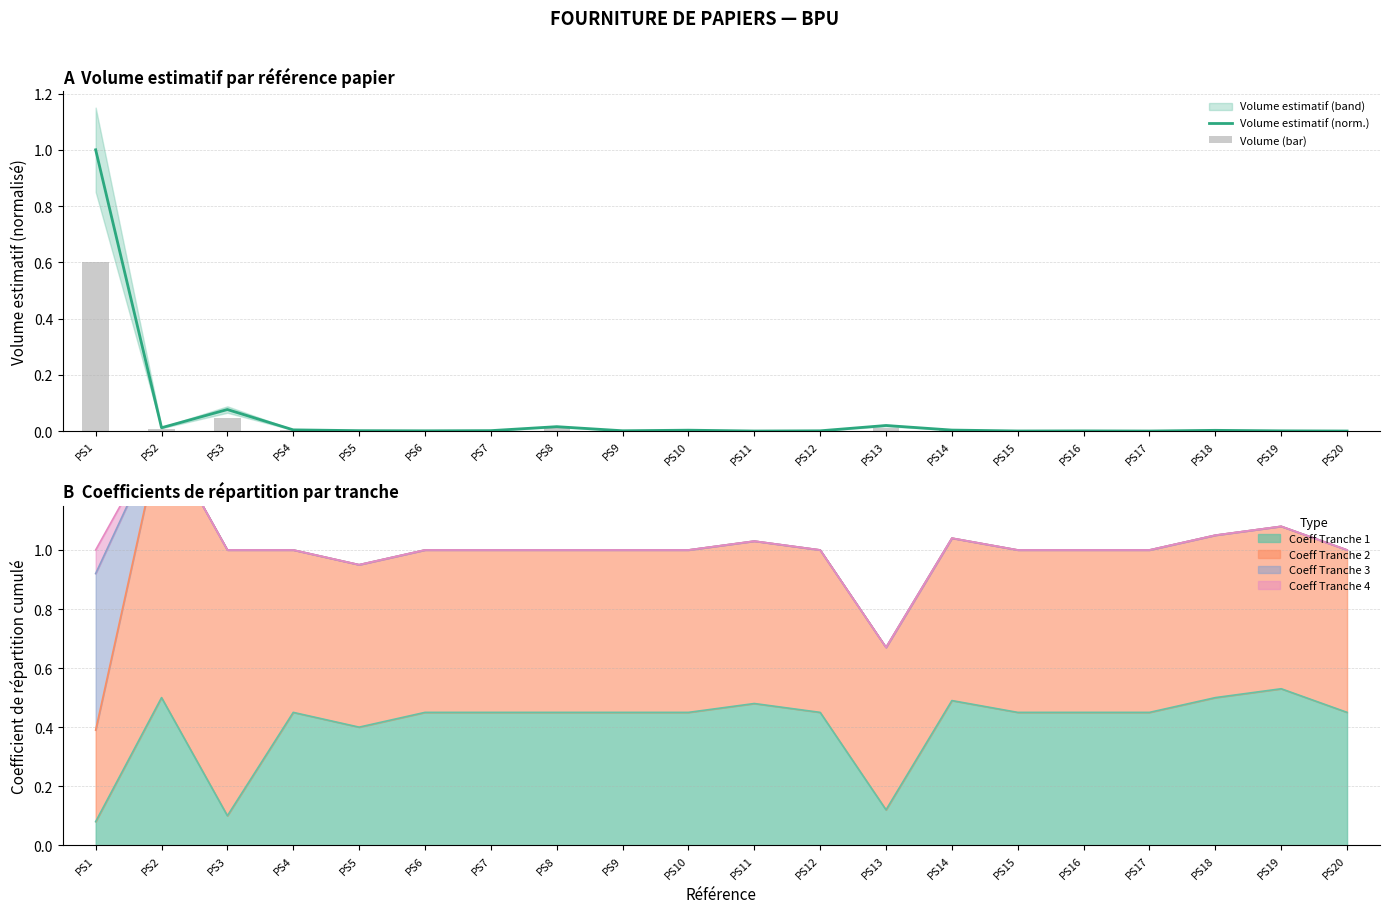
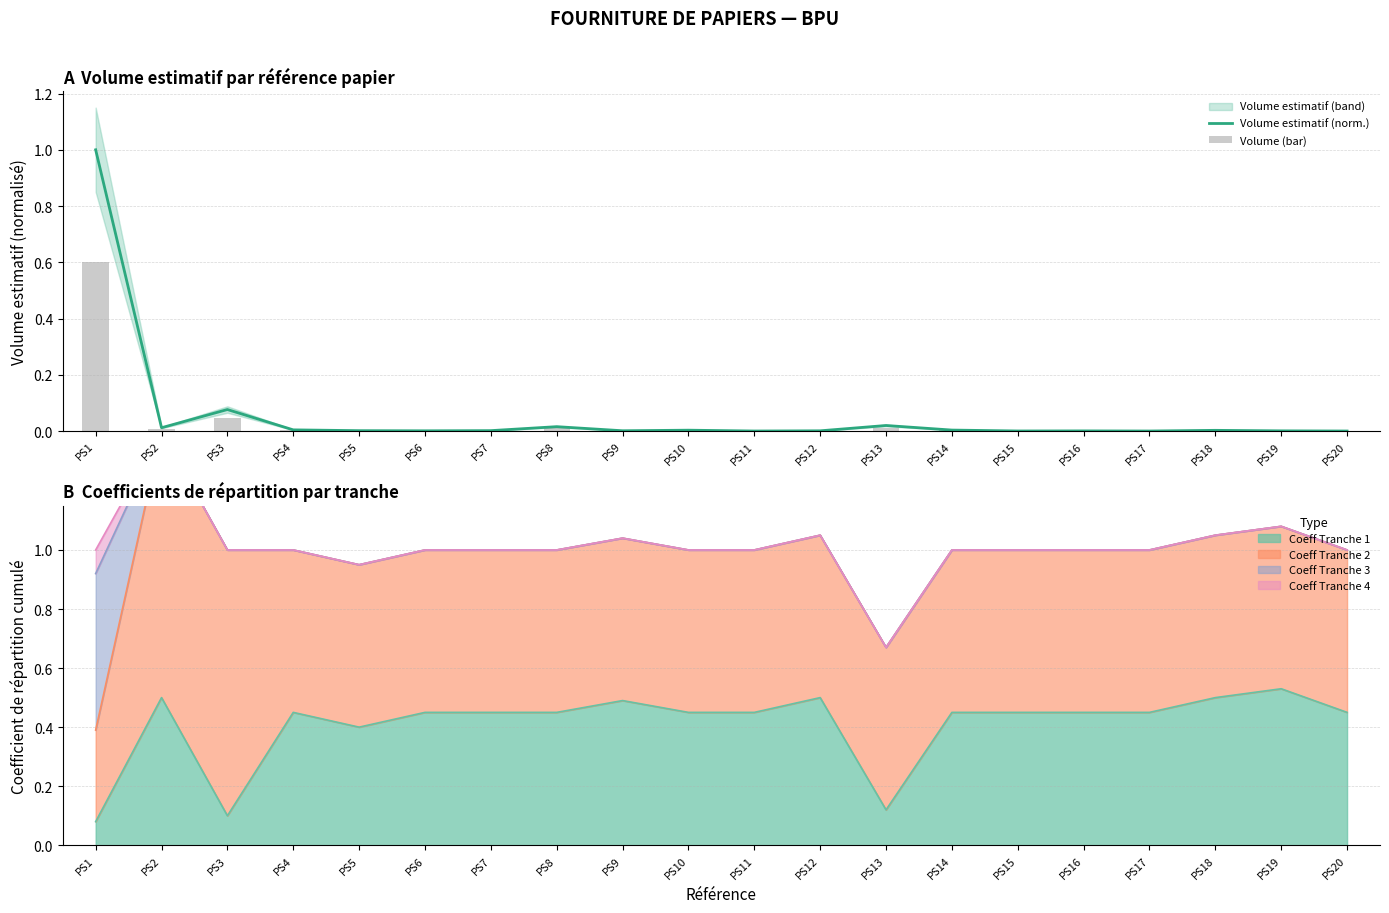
B Coefficients de répartition par tranche, Coeff Tranche 1, PS9: 0.45 -> 0.49
B Coefficients de répartition par tranche, Coeff Tranche 1, PS11: 0.48 -> 0.45
B Coefficients de répartition par tranche, Coeff Tranche 1, PS12: 0.45 -> 0.50
B Coefficients de répartition par tranche, Coeff Tranche 1, PS14: 0.49 -> 0.45
